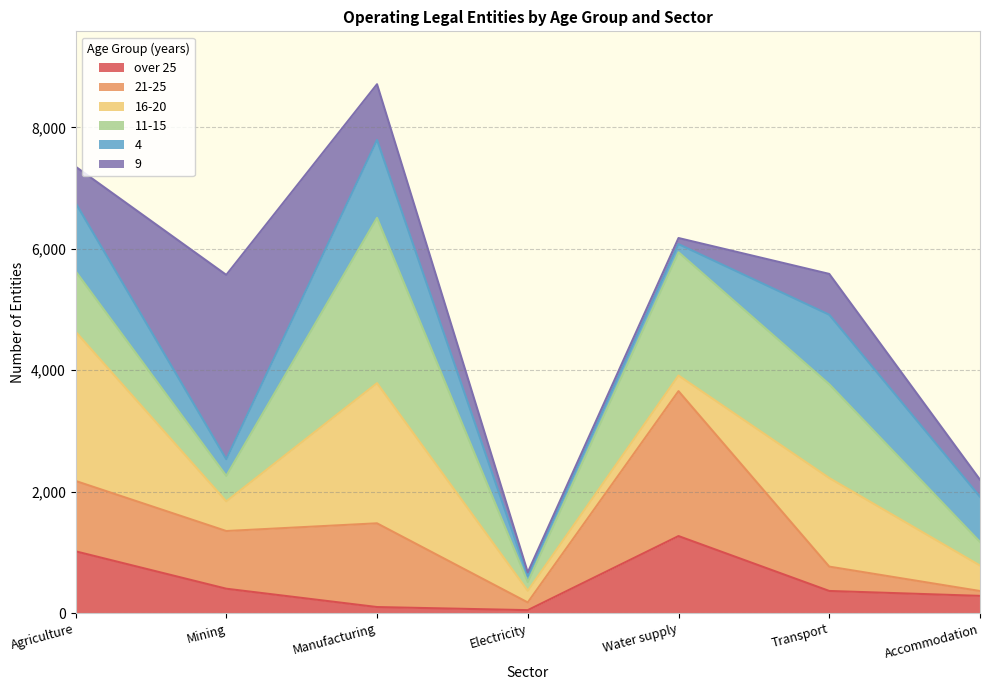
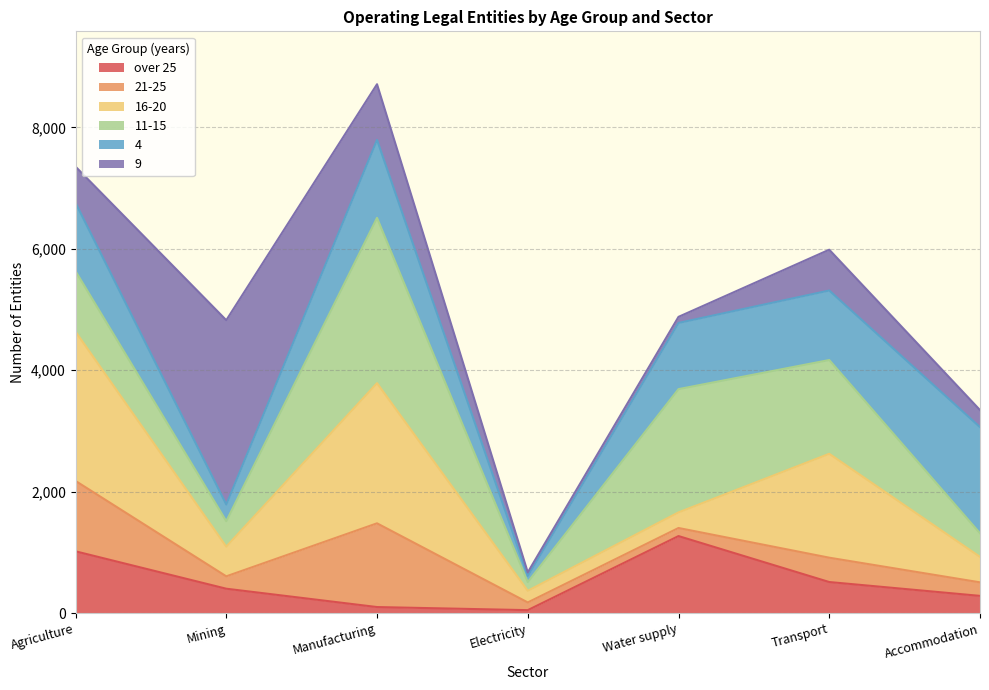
21-25, Mining: 1,000 -> 200
21-25, Water supply: 2,400 -> 100
4, Water supply: 100 -> 1,100
over 25, Transport: 400 -> 500
16-20, Transport: 1,500 -> 1,700
21-25, Accommodation: 100 -> 200
4, Accommodation: 700 -> 1,700
